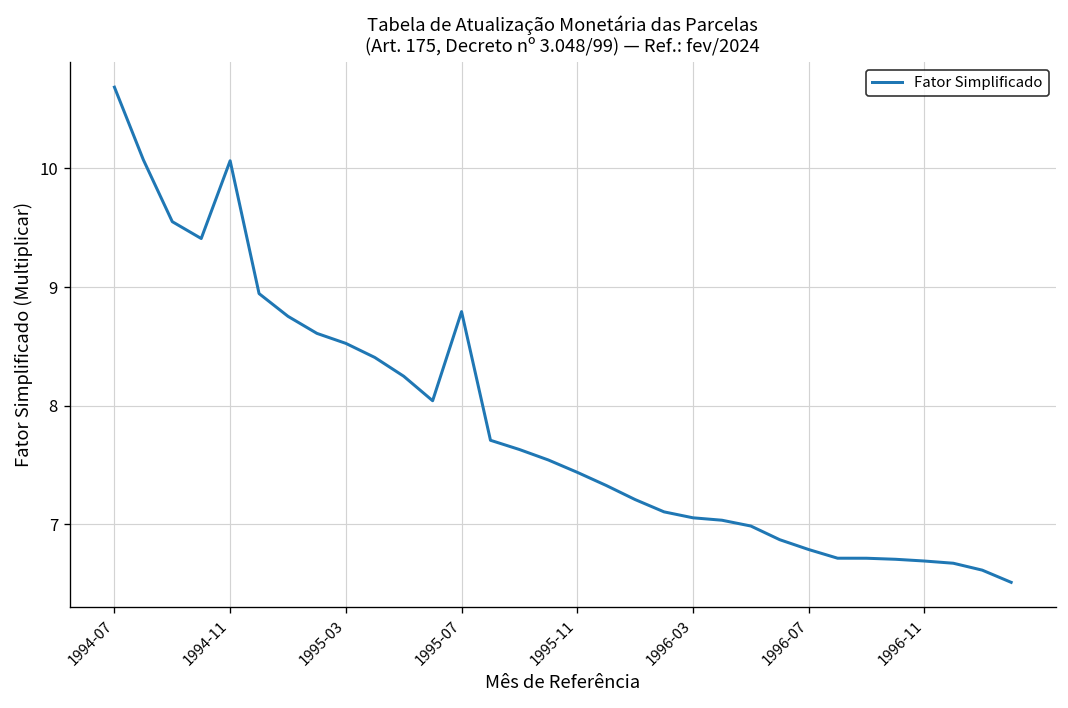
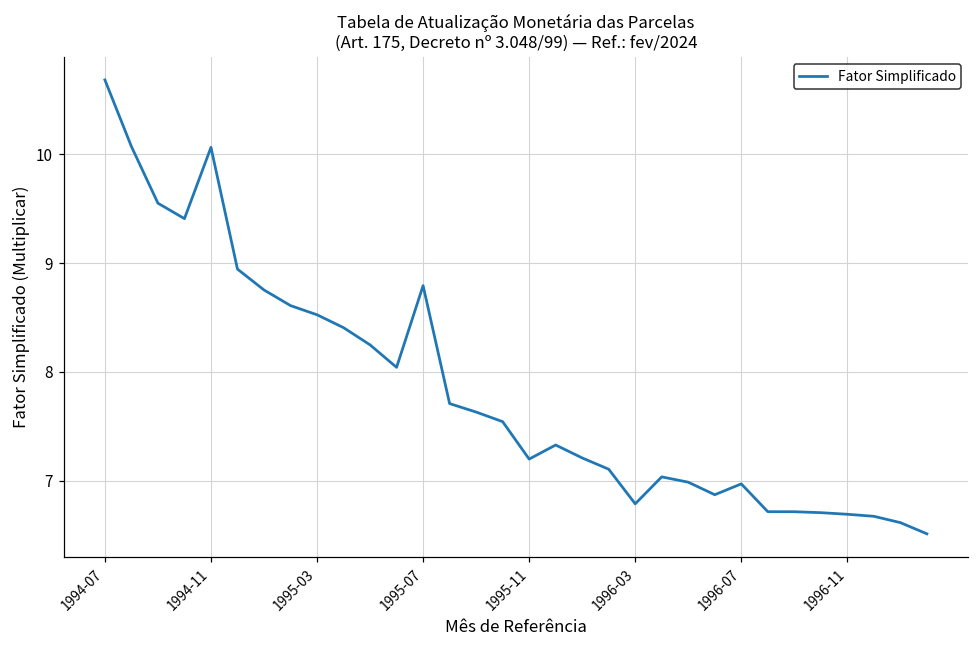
1995-11: 7.4 -> 7.2
1996-03: 7.1 -> 6.8
1996-07: 6.8 -> 7.0
